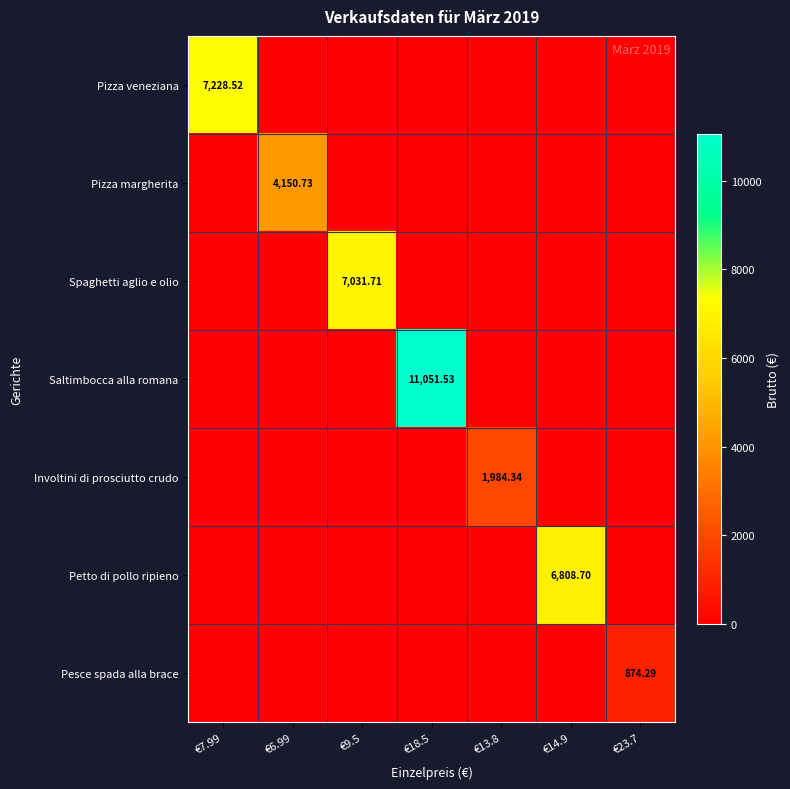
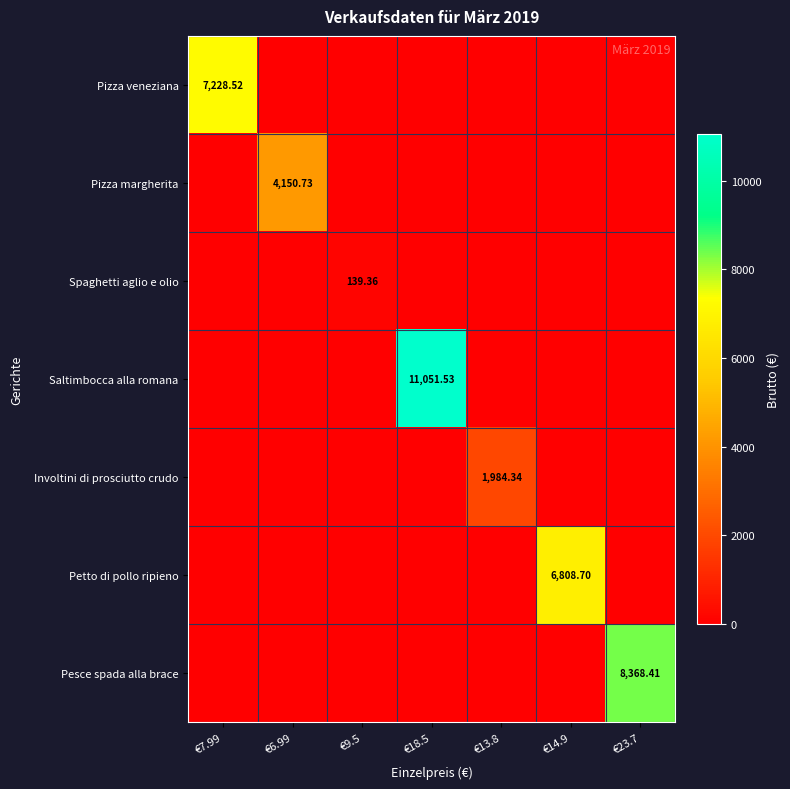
Spaghetti aglio e olio, €9.5: 7,031.71 -> 139.36
Pesce spada alla brace, €23.7: 874.29 -> 8,368.41
